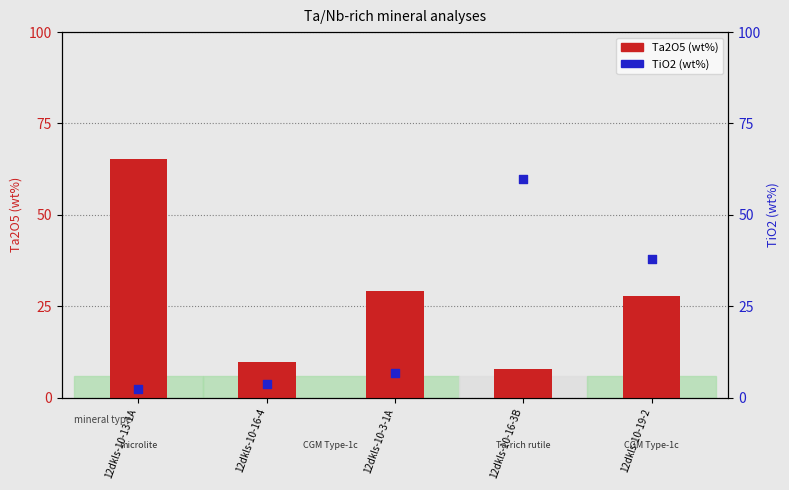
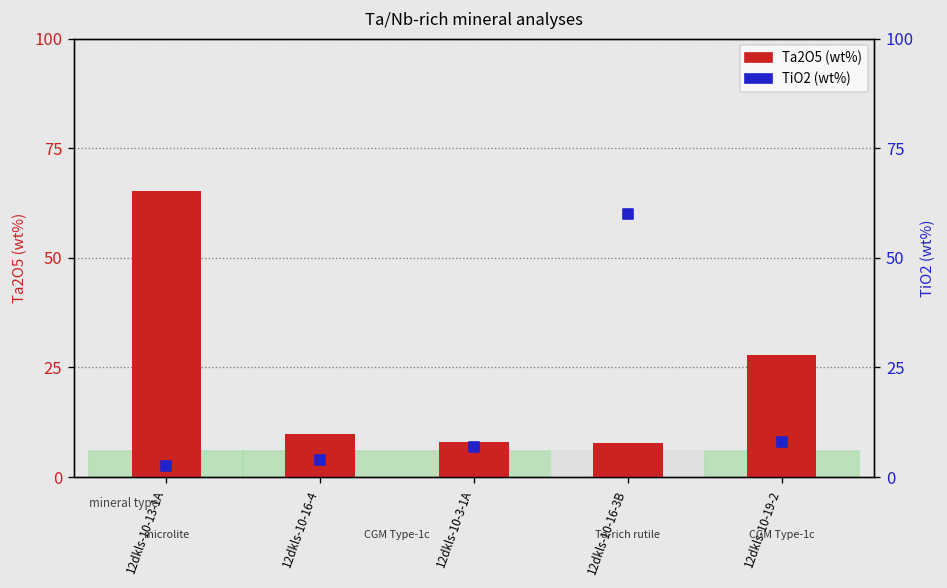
Ta2O5 (wt%), 12dkls-10-3-1A: 29 -> 8
TiO2 (wt%), 12dkls-10-19-2: 38 -> 8
